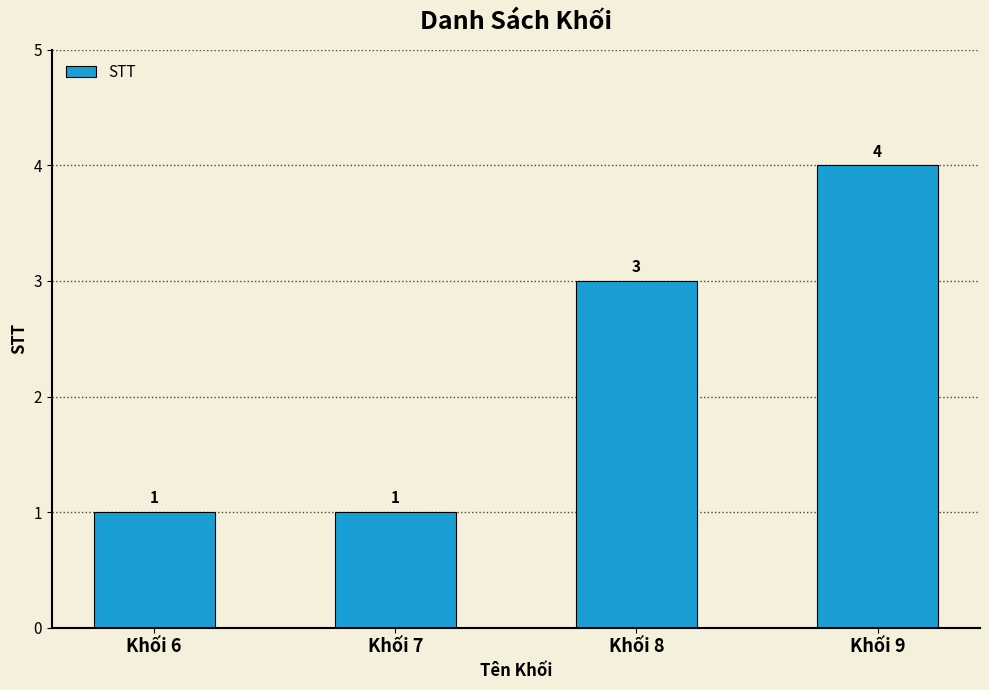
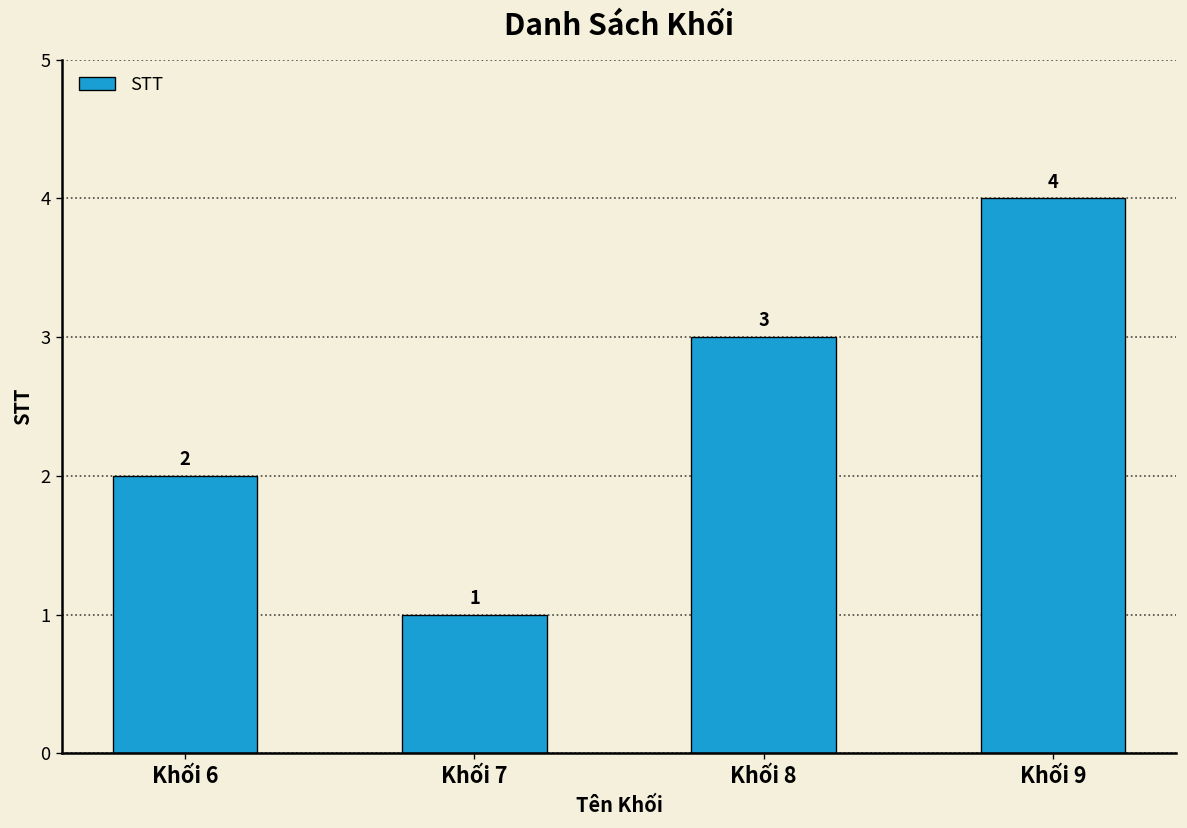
Khối 6: 1 -> 2
